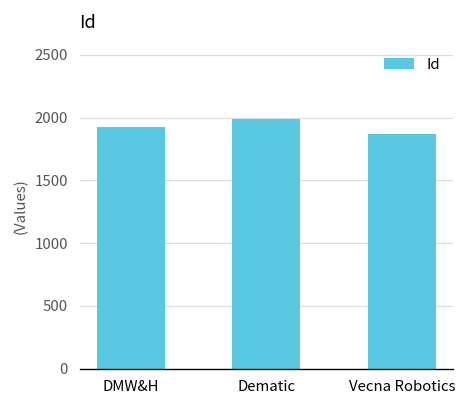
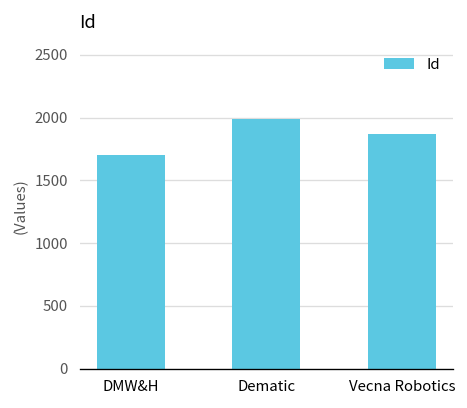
DMW&H: 1930 -> 1700
